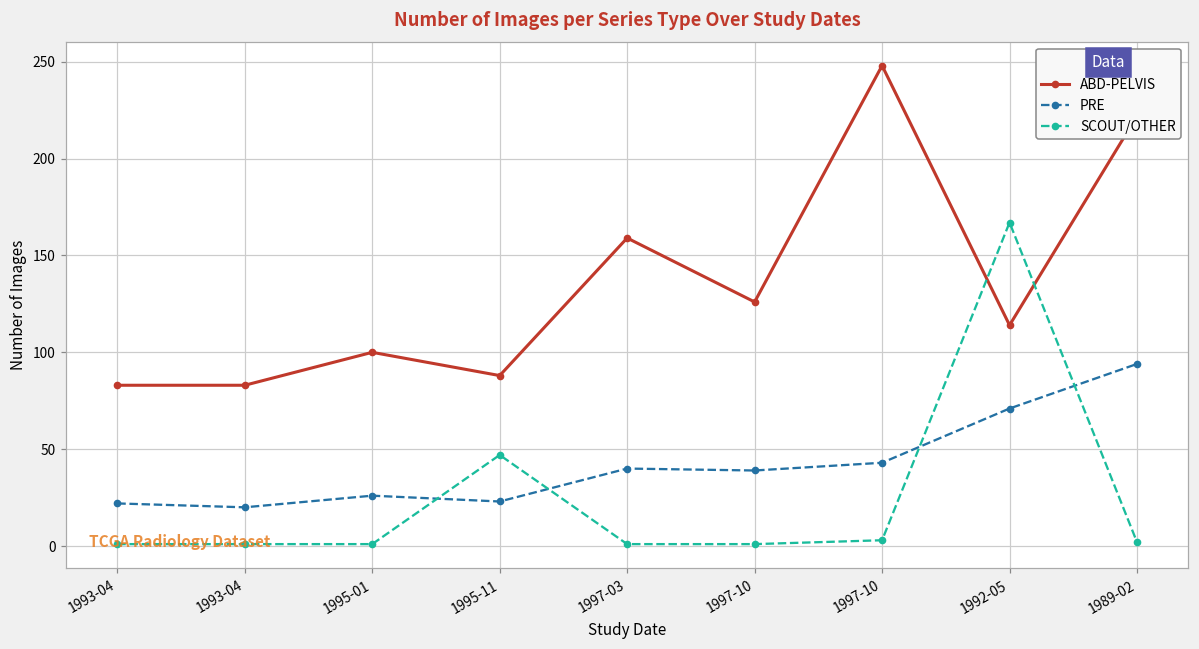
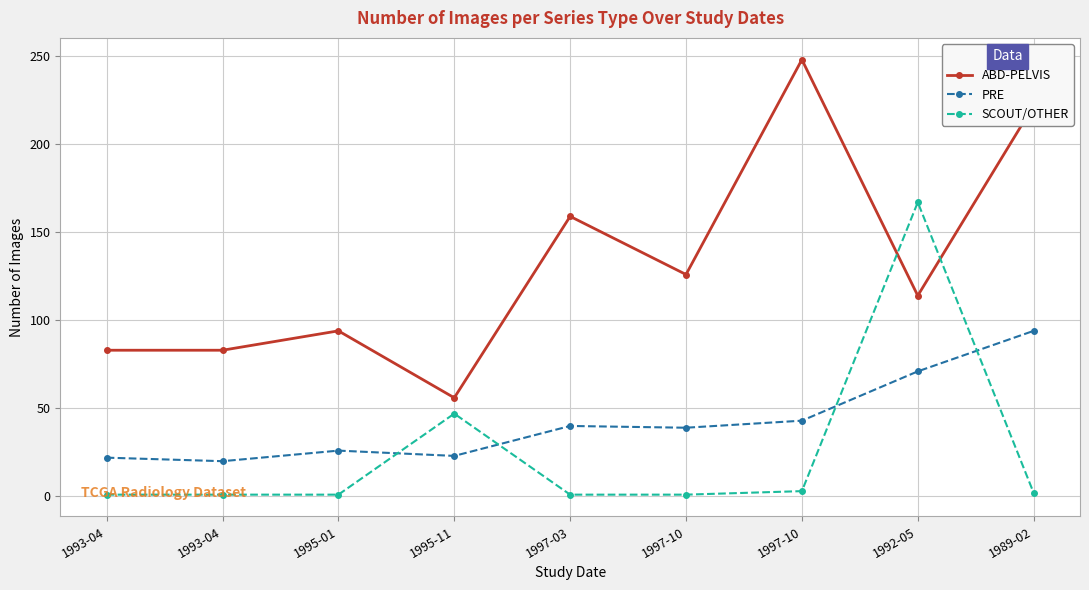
ABD-PELVIS, 1995-01: 100 -> 94
ABD-PELVIS, 1995-11: 88 -> 56
